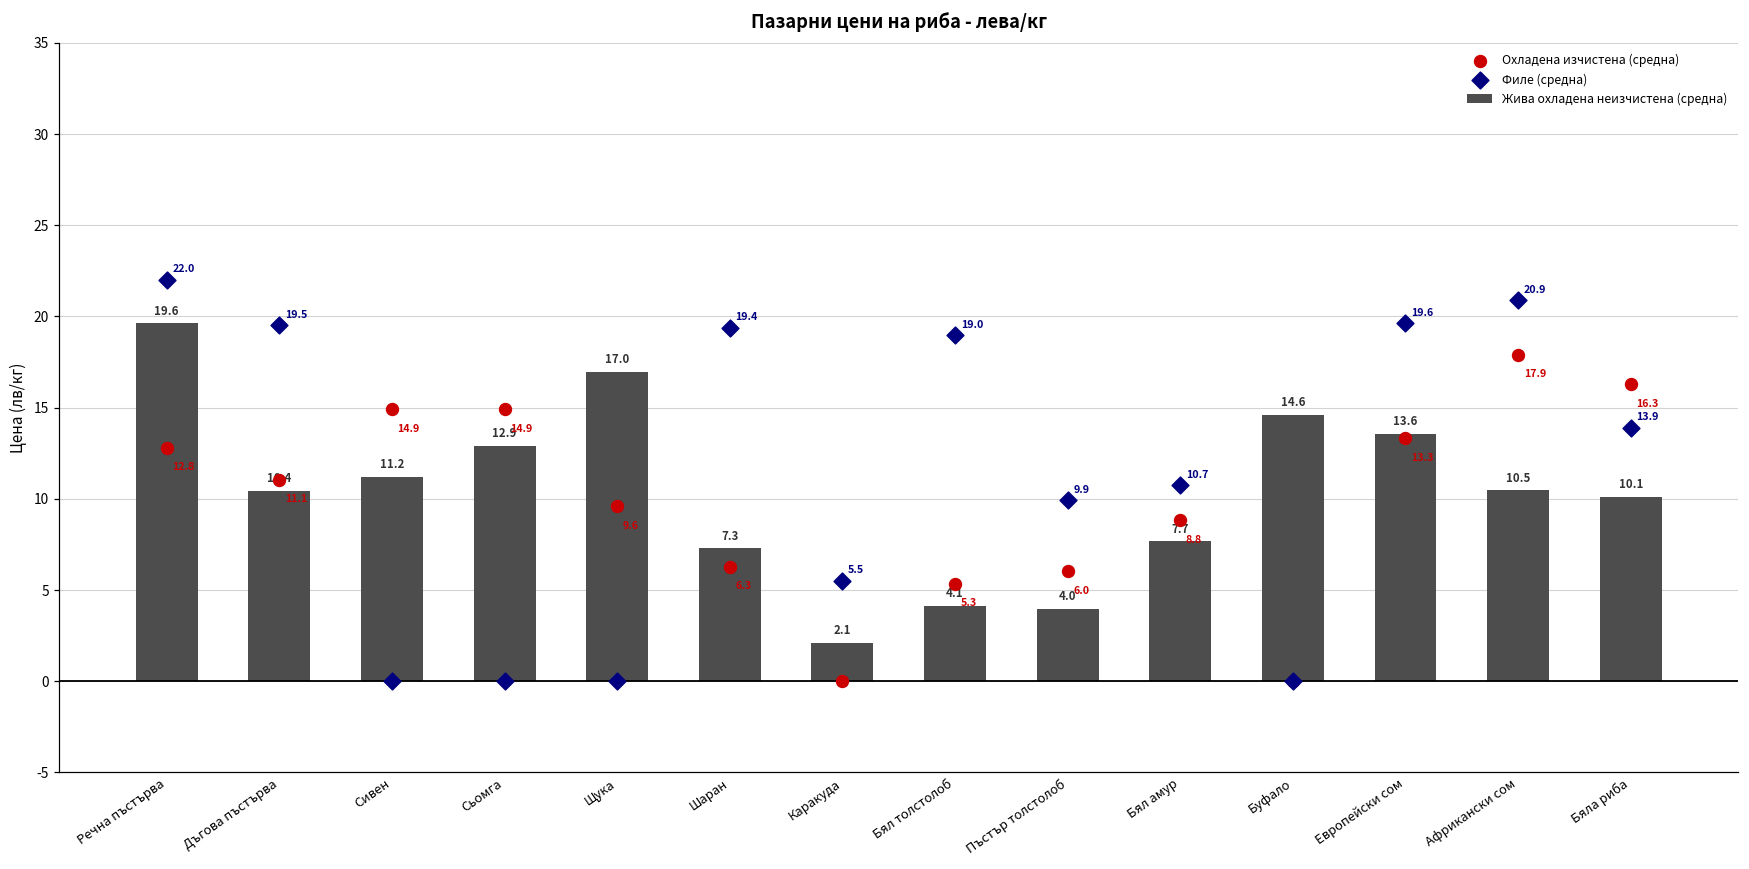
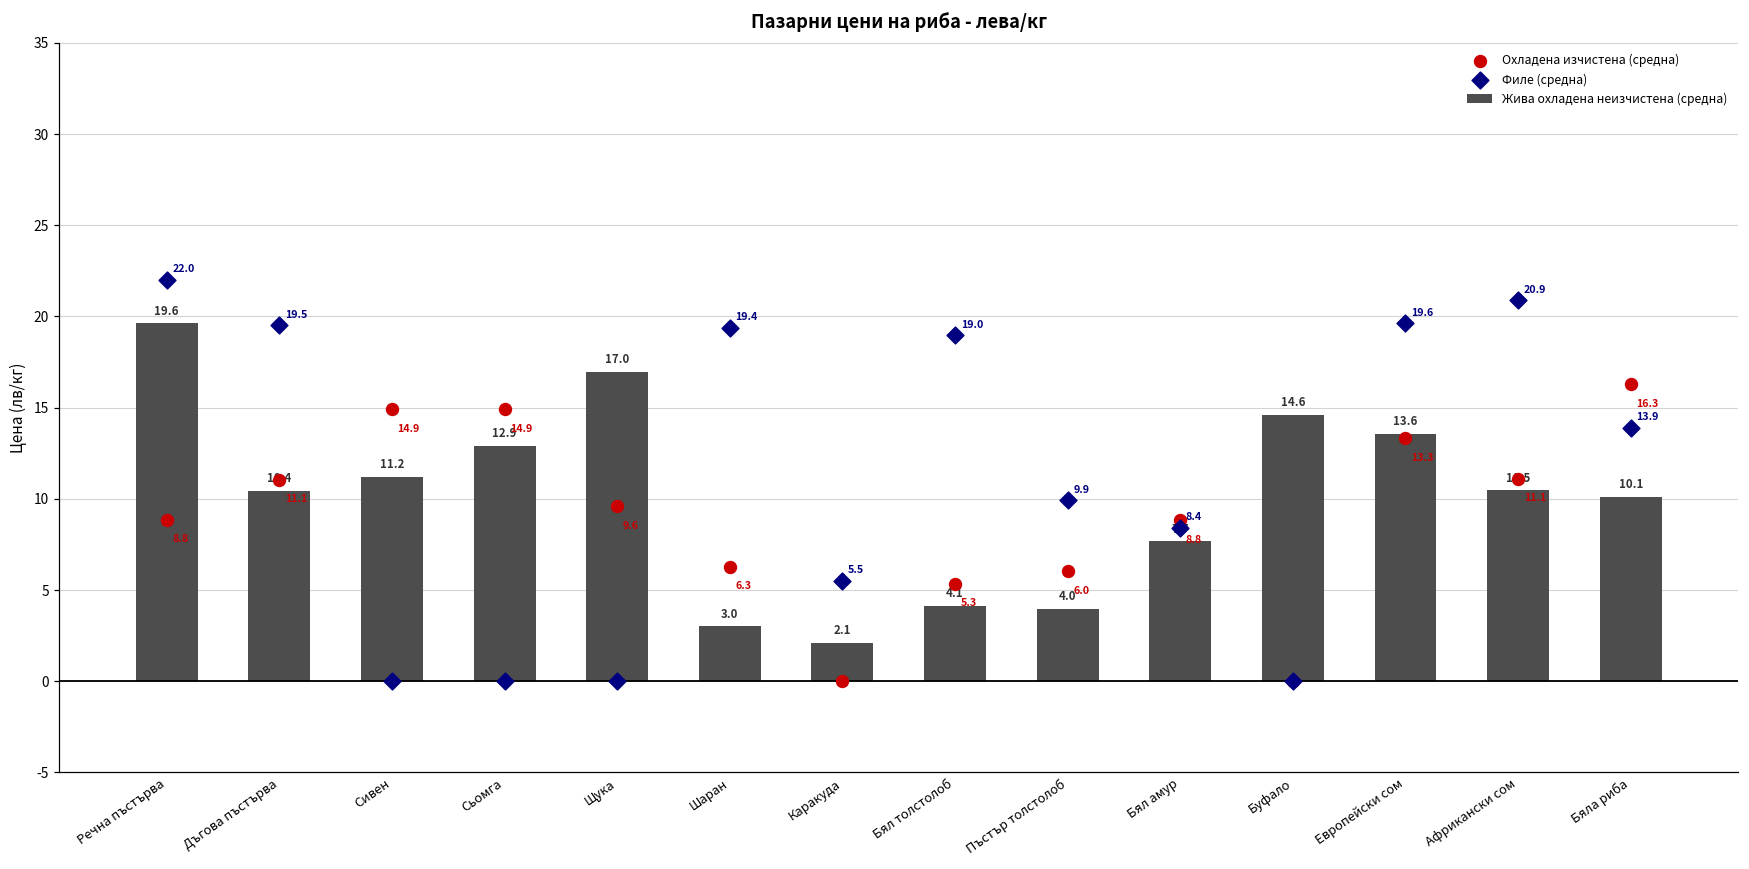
Охладена изчистена (средна), Речна пъстърва: 12.8 -> 8.8
Жива охладена неизчистена (средна), Шаран: 7.3 -> 3.0
Филе (средна), Бял амур: 10.7 -> 8.4
Охладена изчистена (средна), Африкански сом: 17.9 -> 11.1
